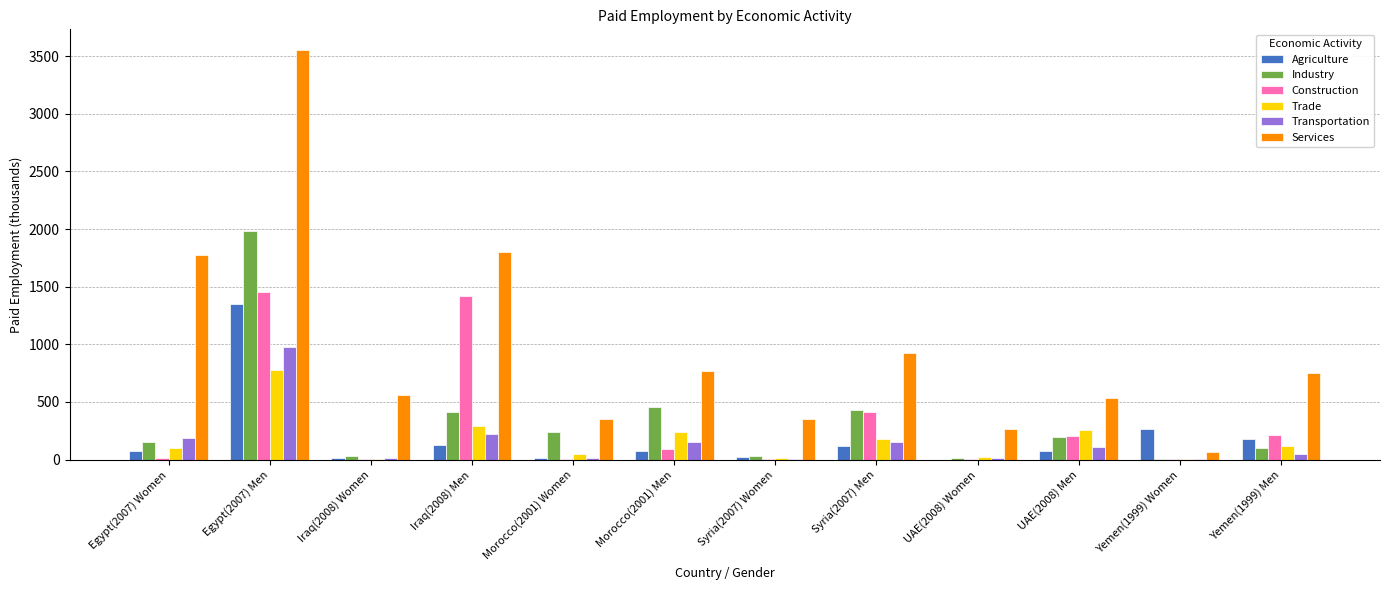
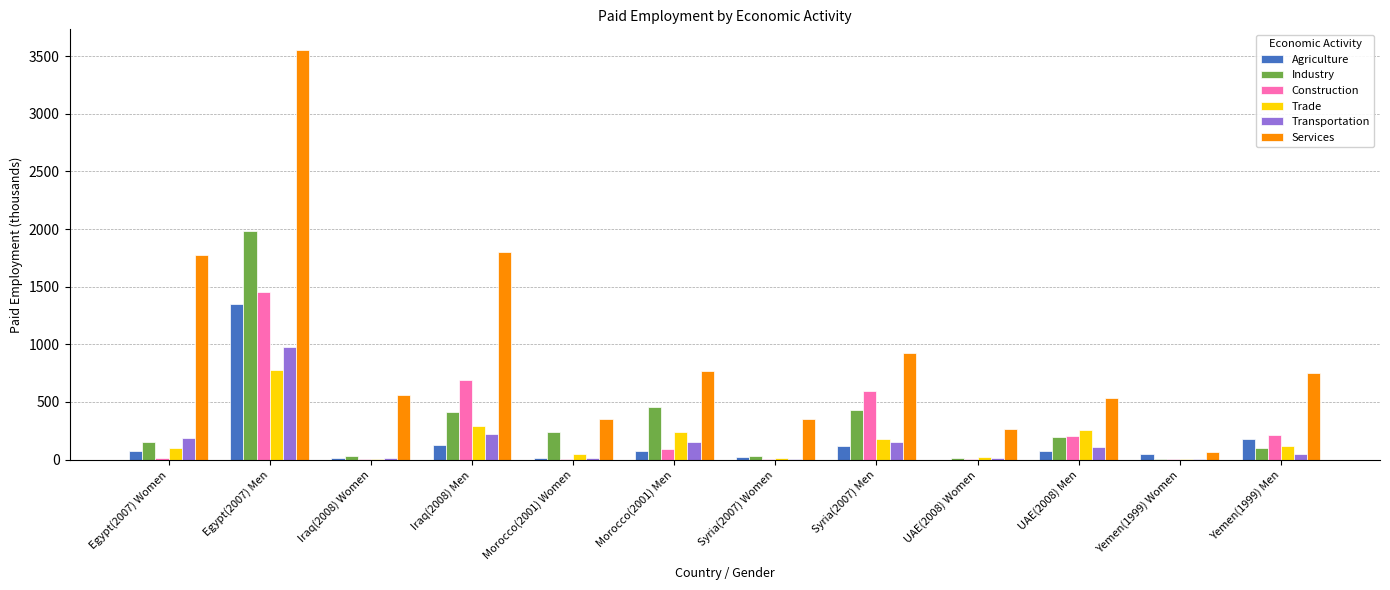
Construction, Iraq(2008) Men: 1420 -> 690
Construction, Syria(2007) Men: 410 -> 590
Agriculture, Yemen(1999) Women: 260 -> 40
